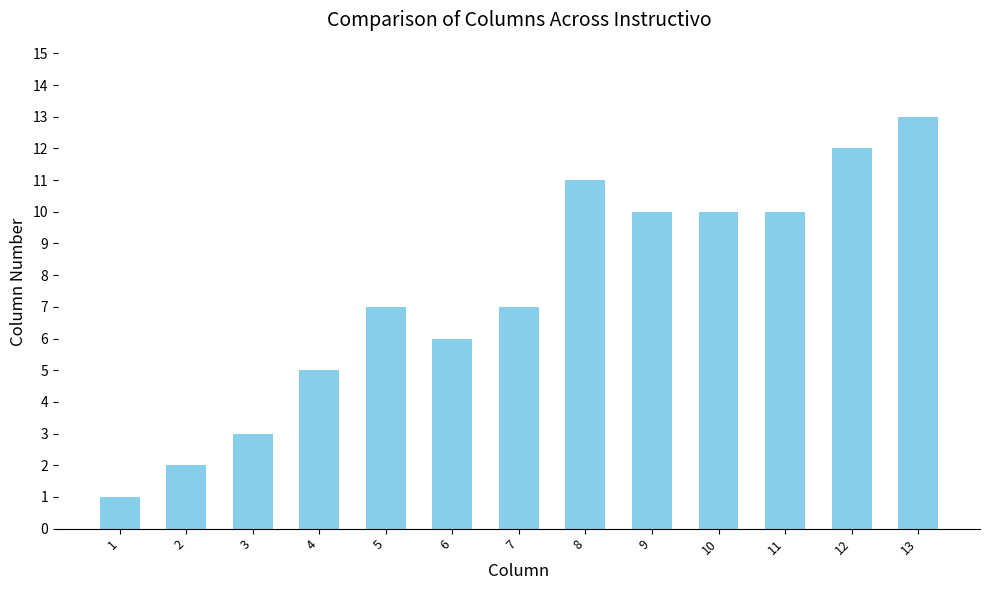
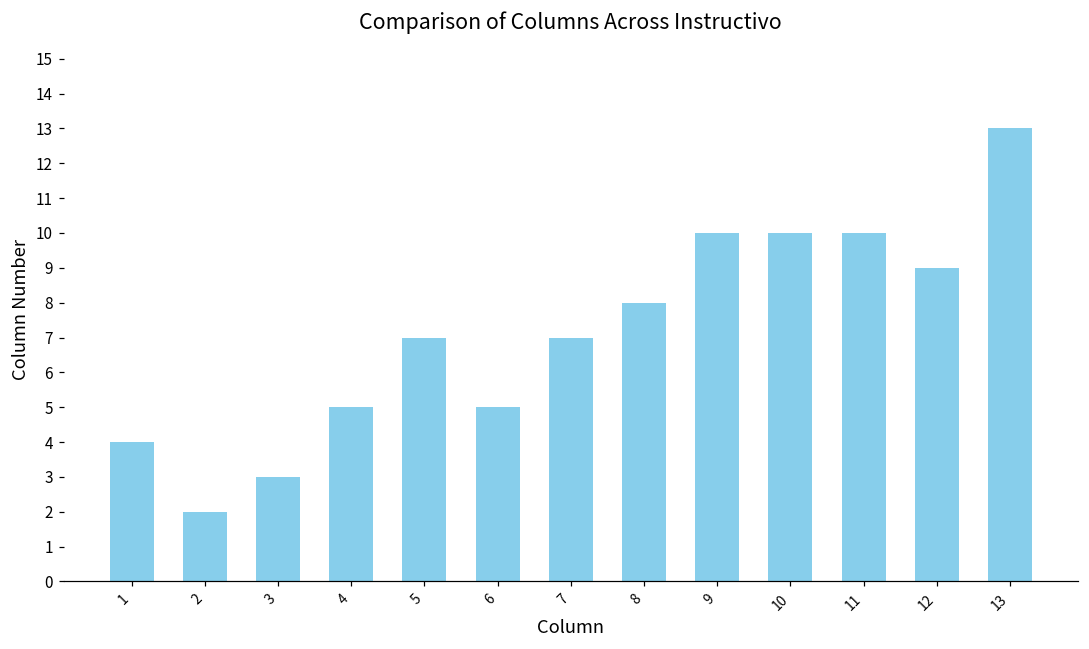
1: 1 -> 4
6: 6 -> 5
8: 11 -> 8
12: 12 -> 9
